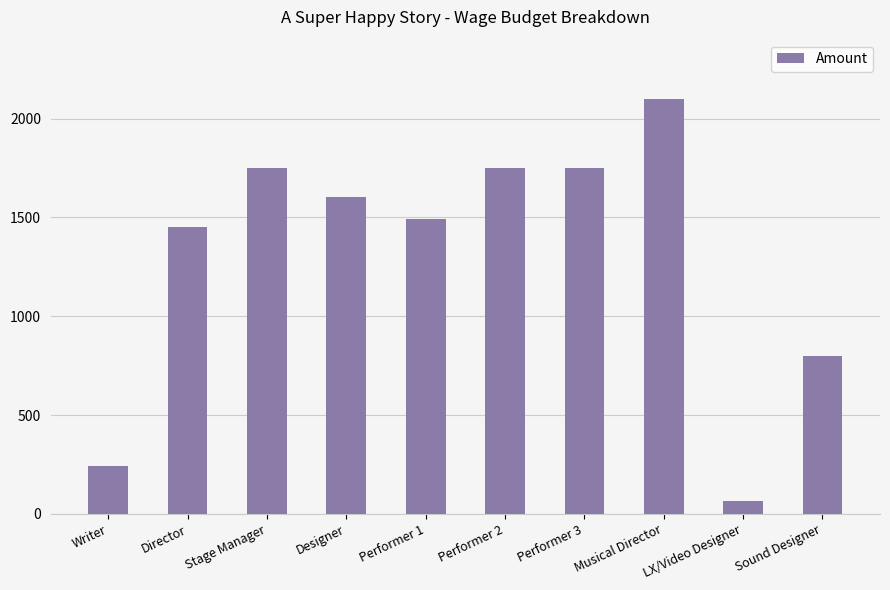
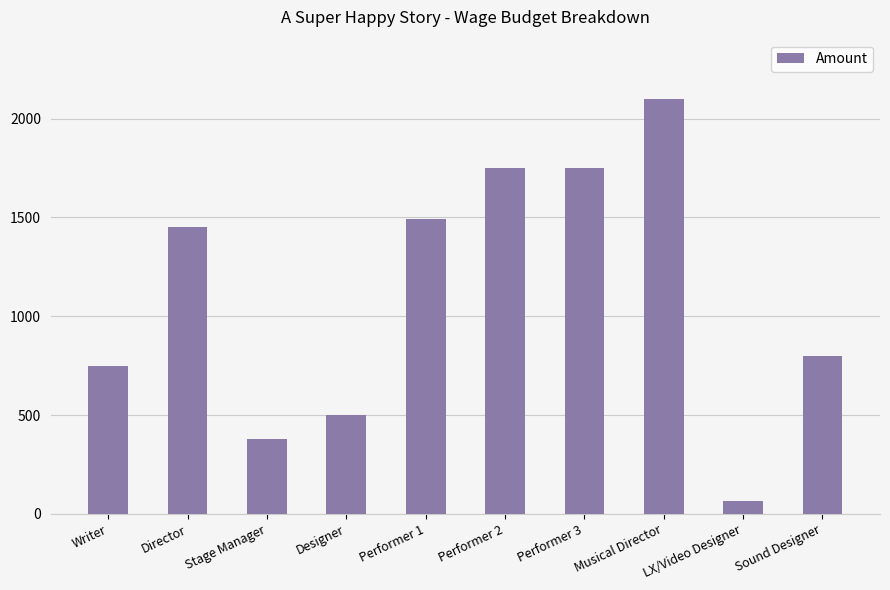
Writer: 240 -> 750
Stage Manager: 1750 -> 380
Designer: 1610 -> 500
